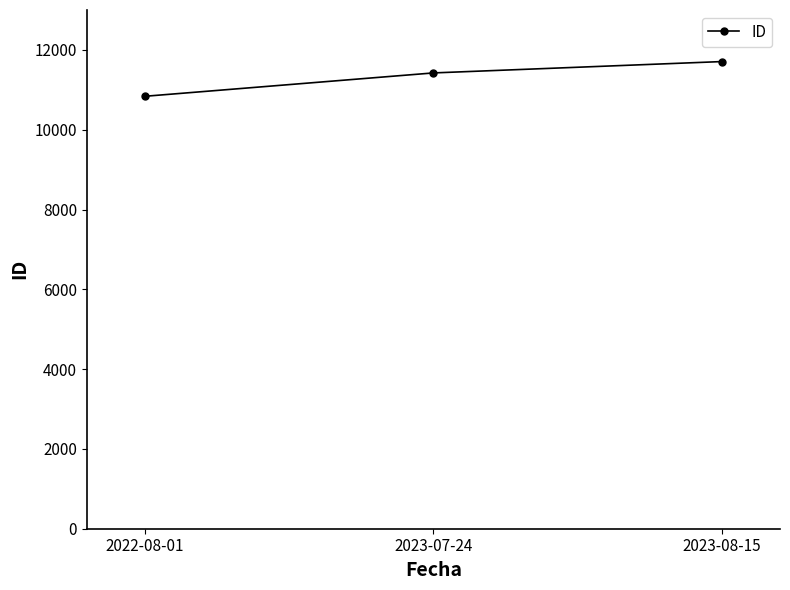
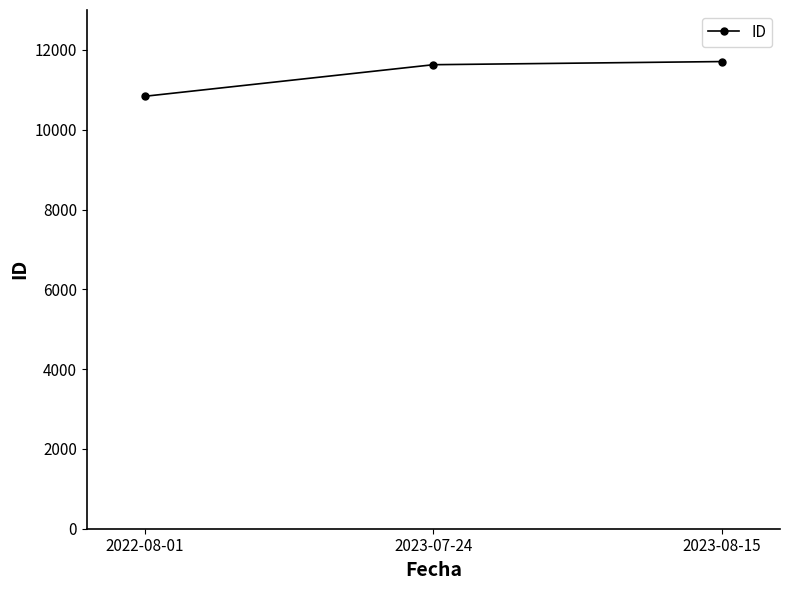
2023-07-24: 11400 -> 11600
